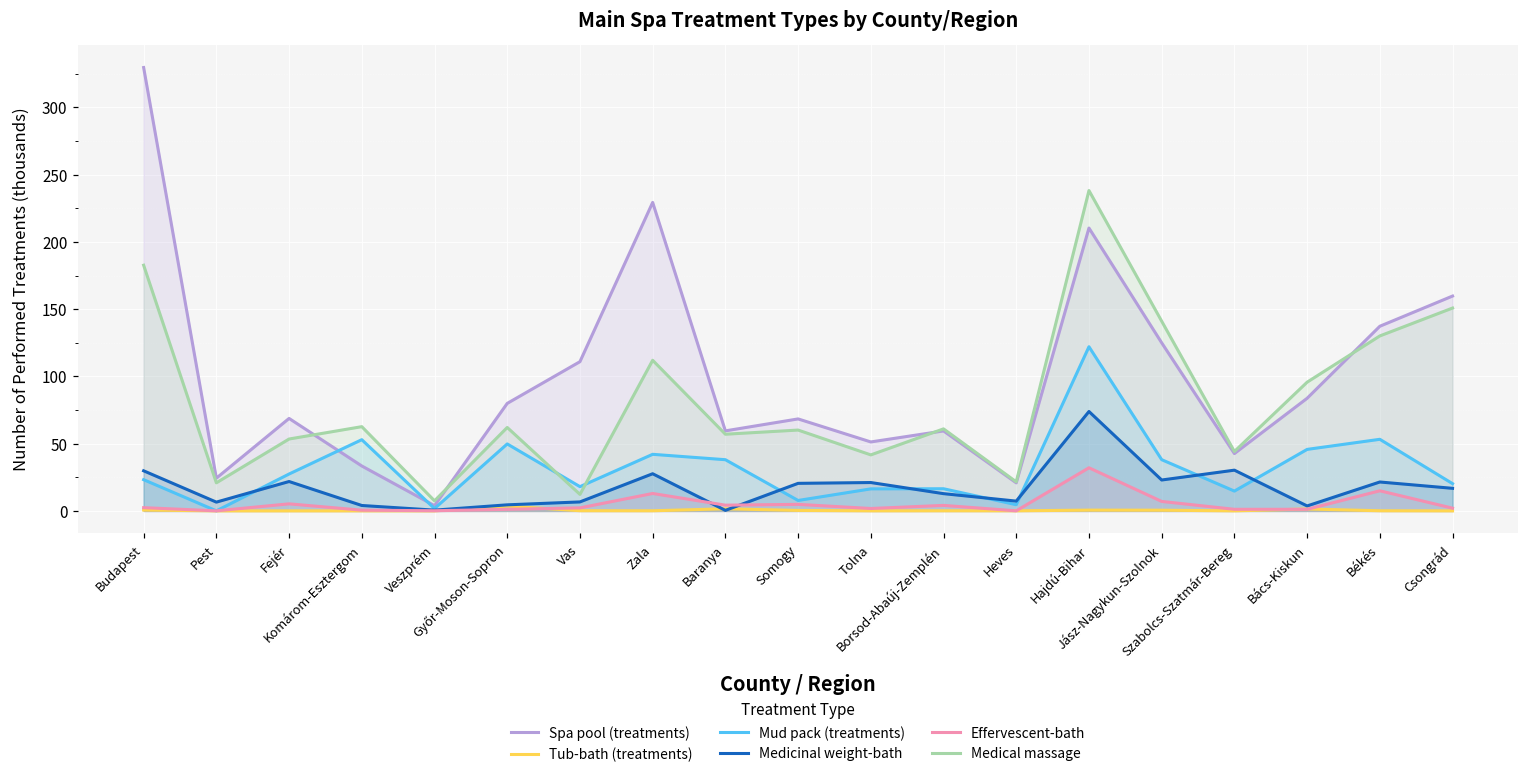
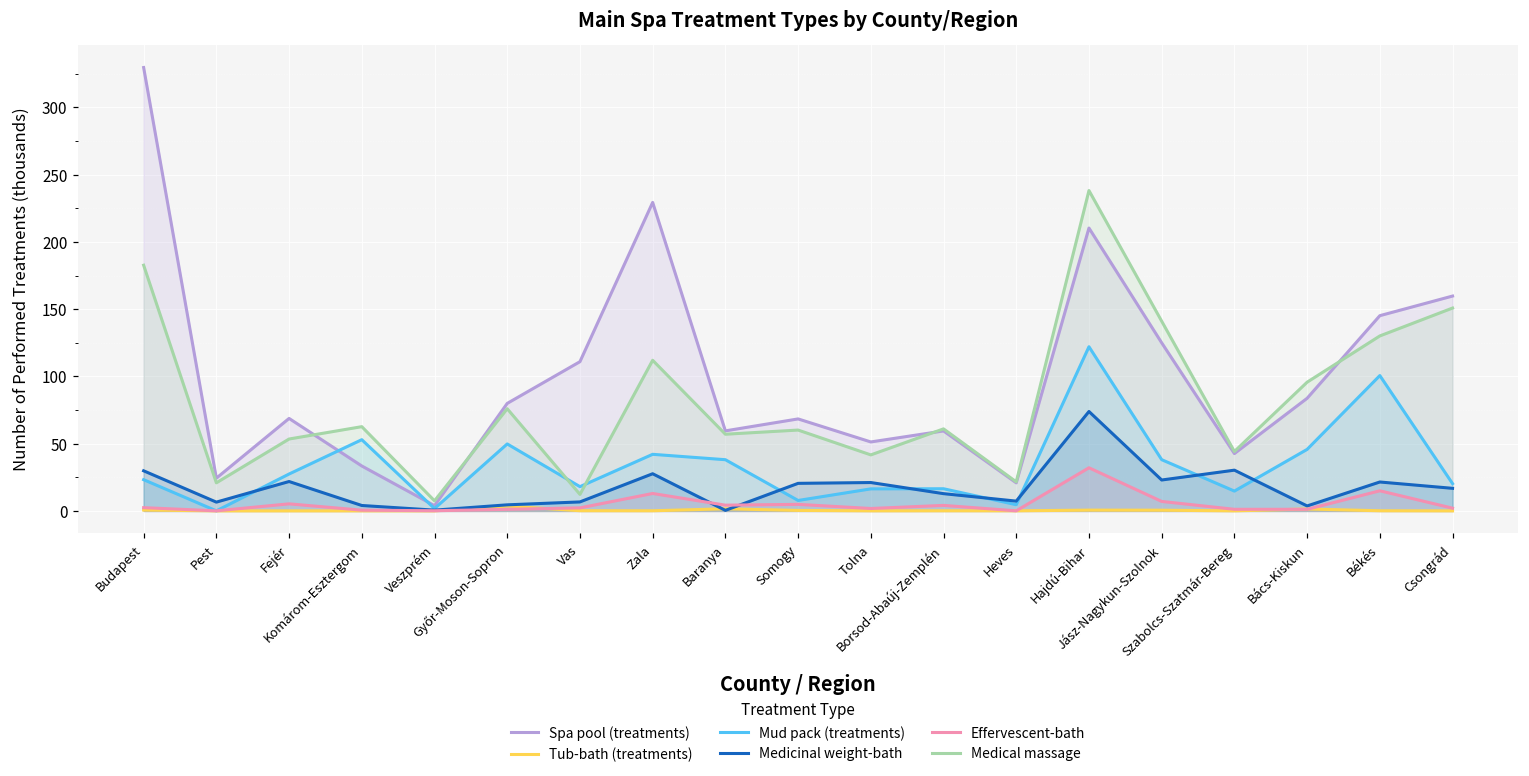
Medical massage, Győr-Moson-Sopron: 62 -> 76
Spa pool (treatments), Békés: 137 -> 145
Mud pack (treatments), Békés: 53 -> 101
